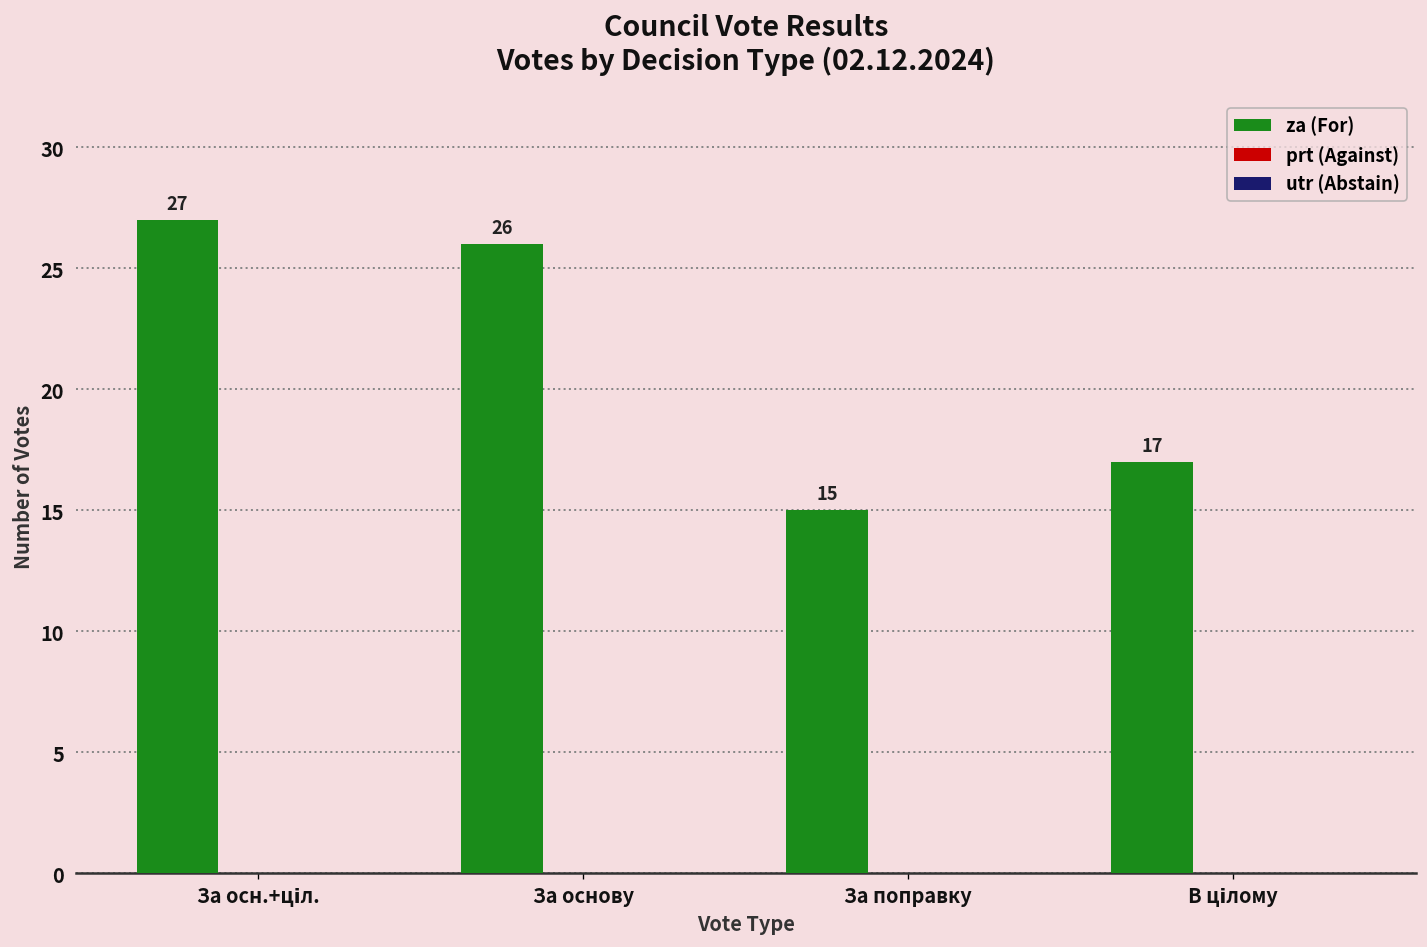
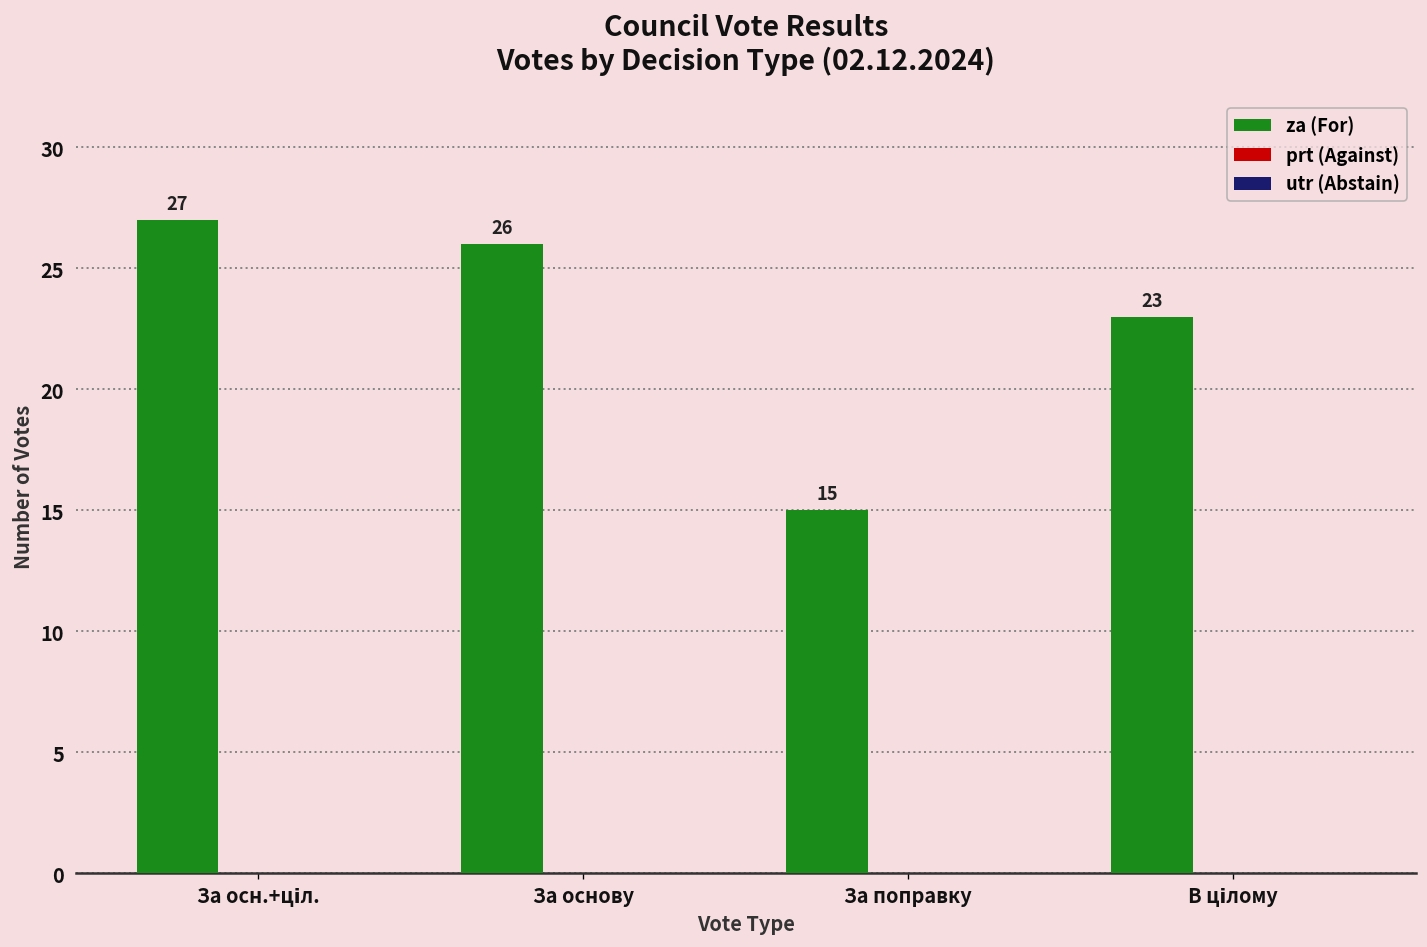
za (For), В цілому: 17 -> 23
